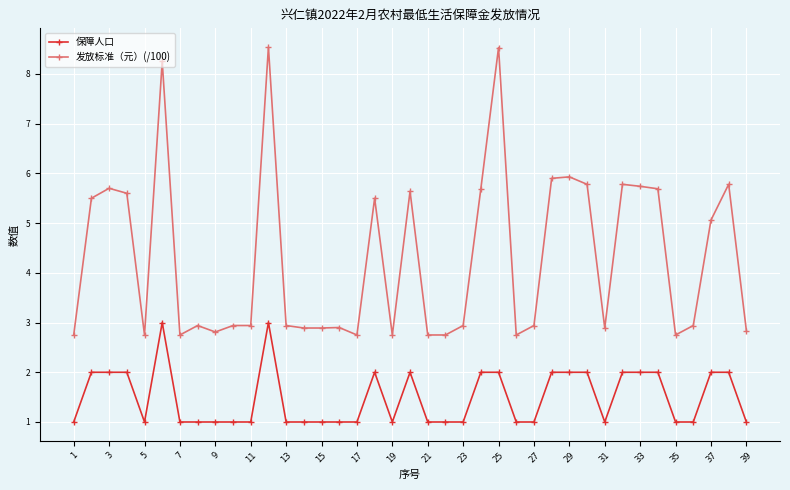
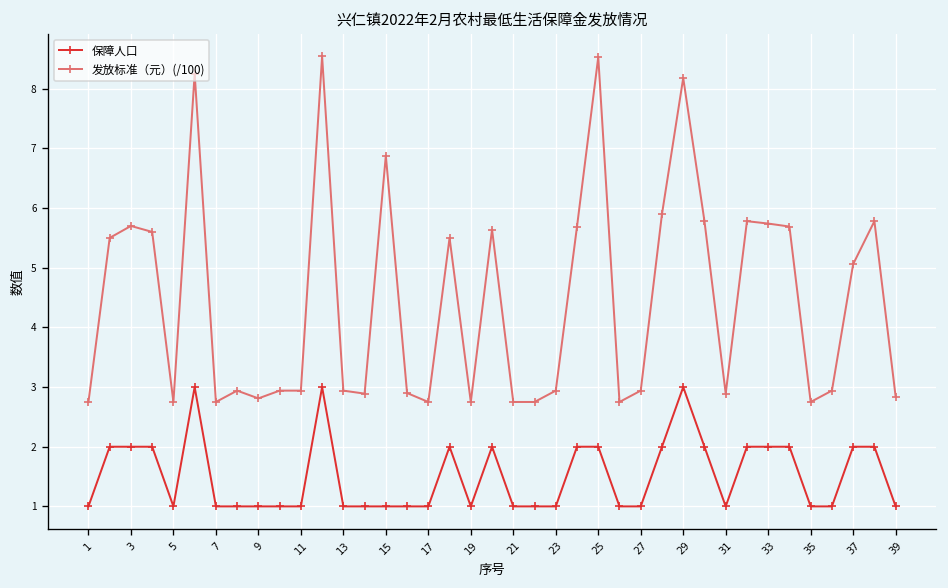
发放标准（元）(/100), 15: 2.9 -> 6.9
保障人口, 29: 2 -> 3
发放标准（元）(/100), 29: 5.9 -> 8.2
